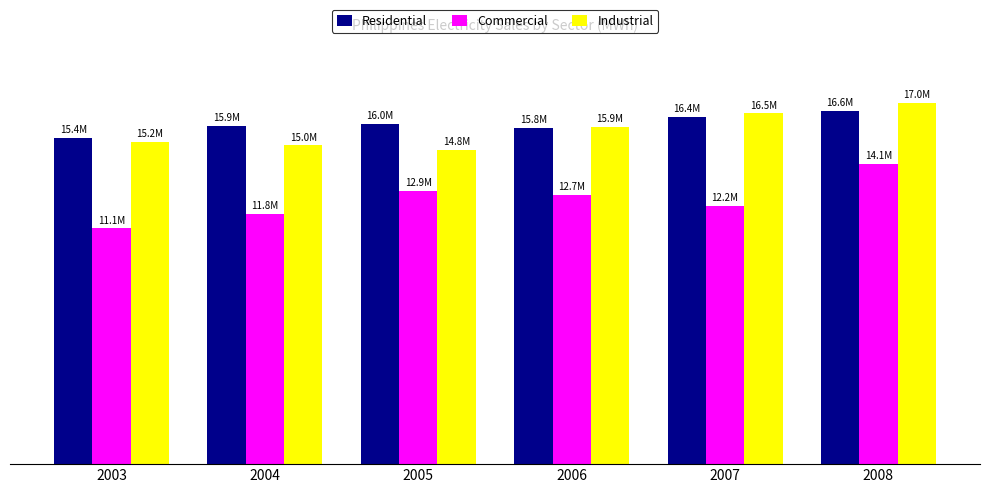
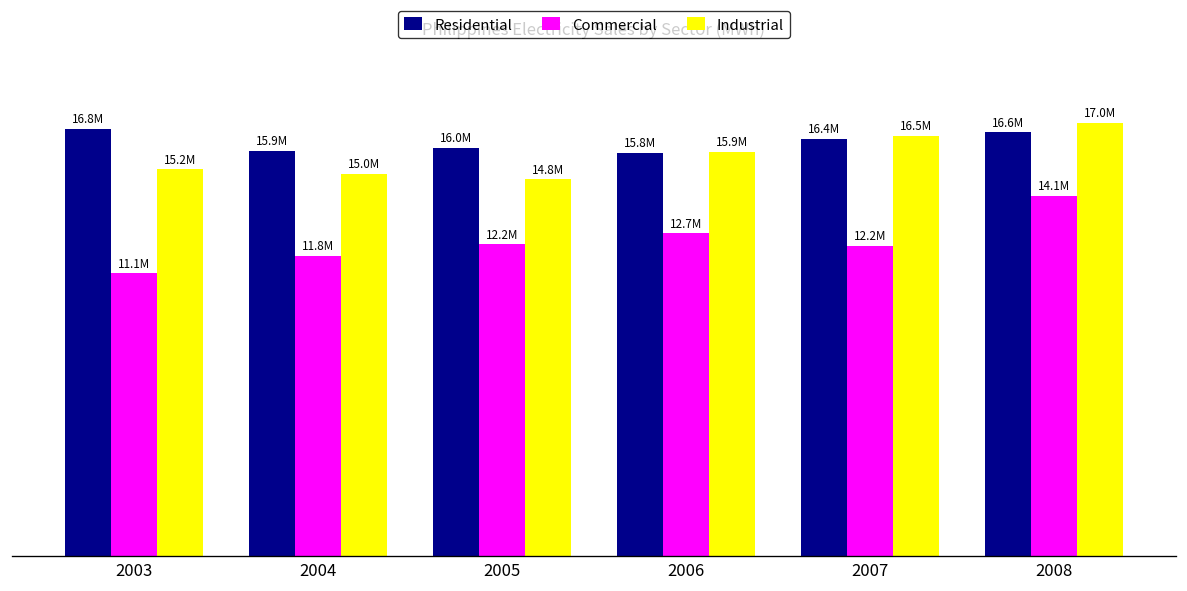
Residential, 2003: 15.4M -> 16.8M
Commercial, 2005: 12.9M -> 12.2M
